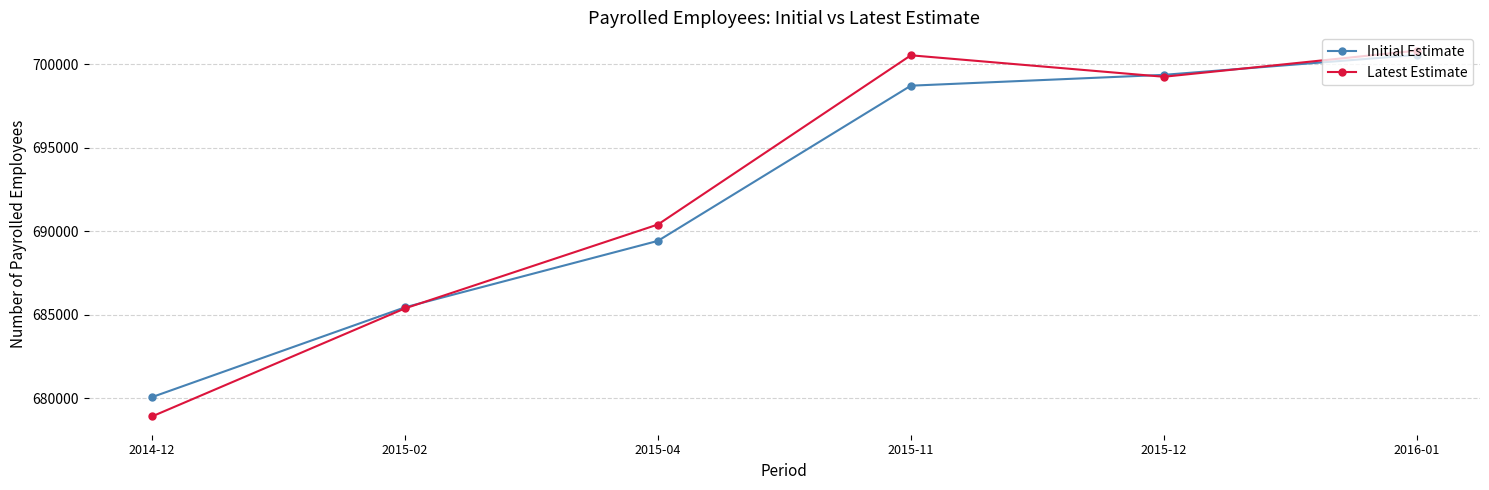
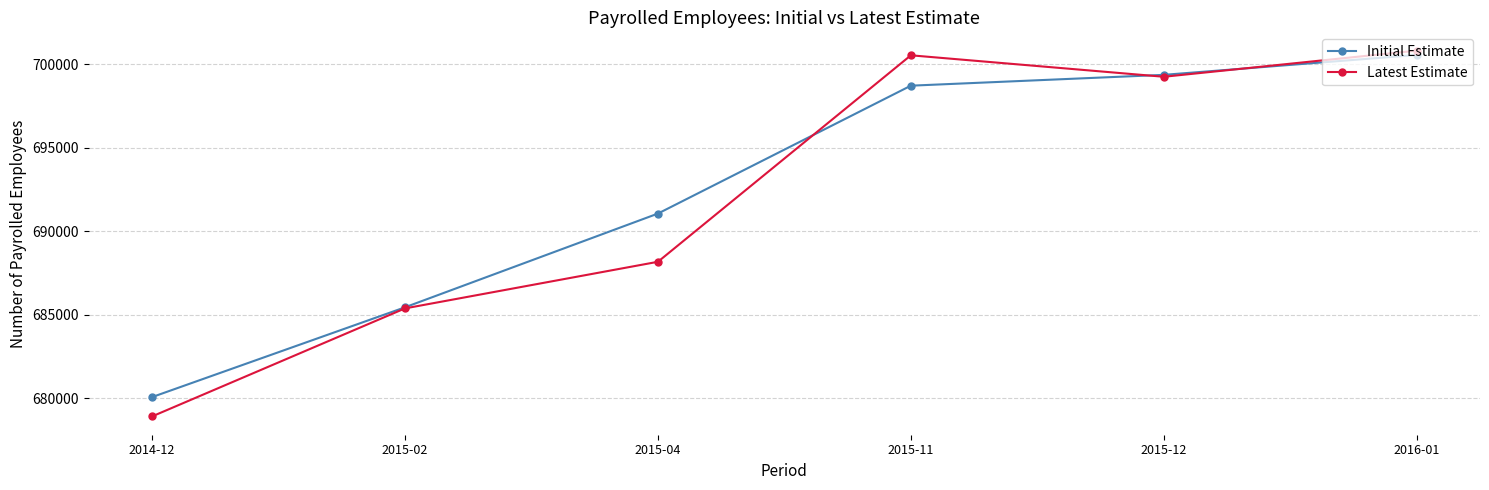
Initial Estimate, 2015-04: 689400 -> 691100
Latest Estimate, 2015-04: 690400 -> 688200
